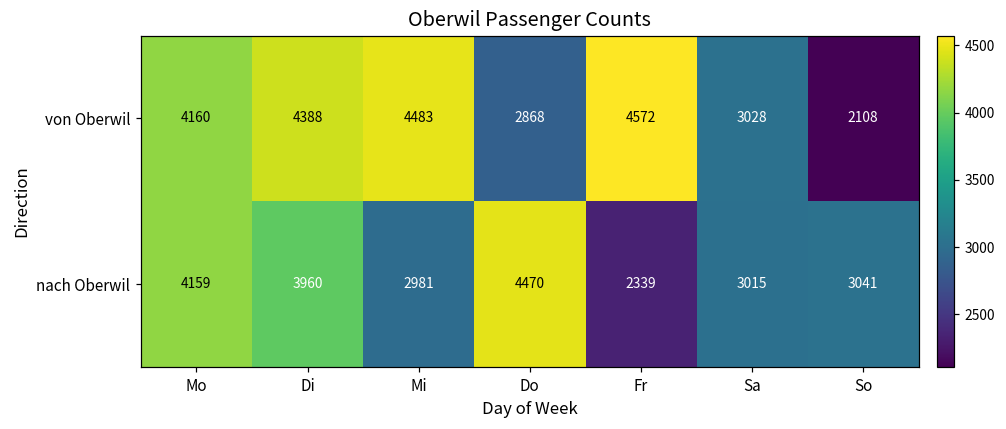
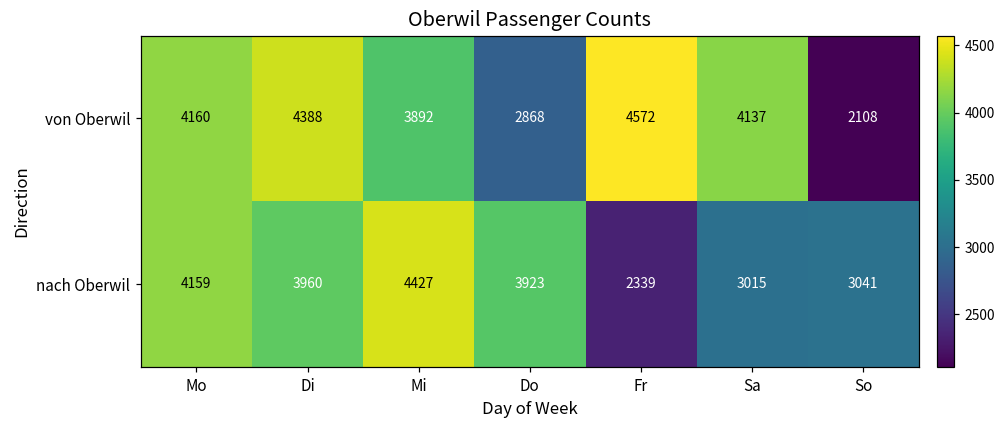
von Oberwil, Mi: 4483 -> 3892
von Oberwil, Sa: 3028 -> 4137
nach Oberwil, Mi: 2981 -> 4427
nach Oberwil, Do: 4470 -> 3923
